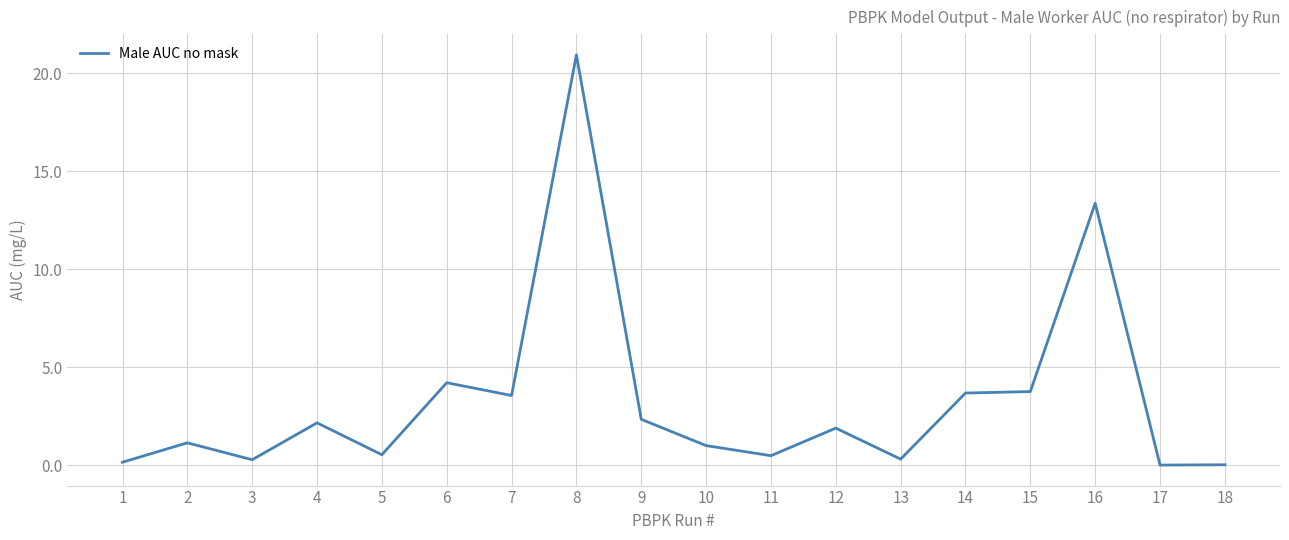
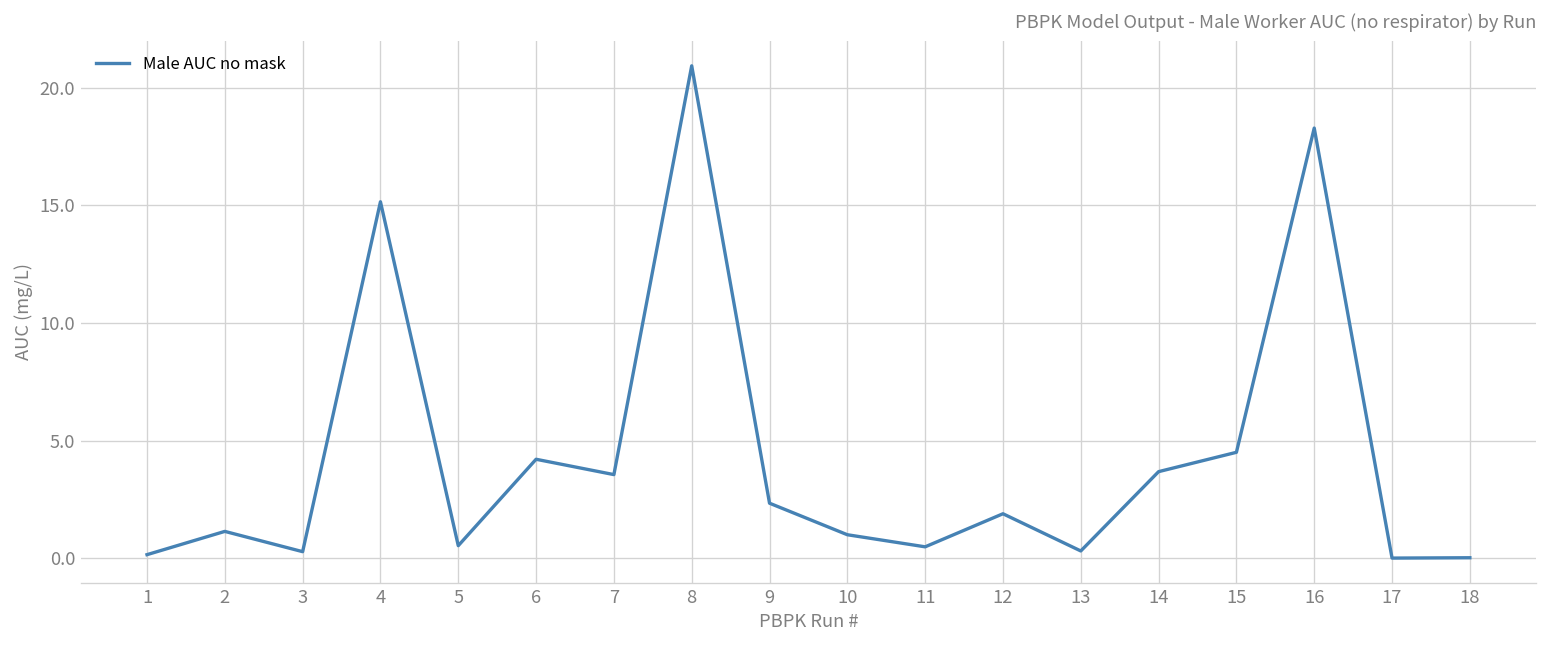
4: 2.2 -> 15.2
15: 3.8 -> 4.5
16: 13.4 -> 18.3
